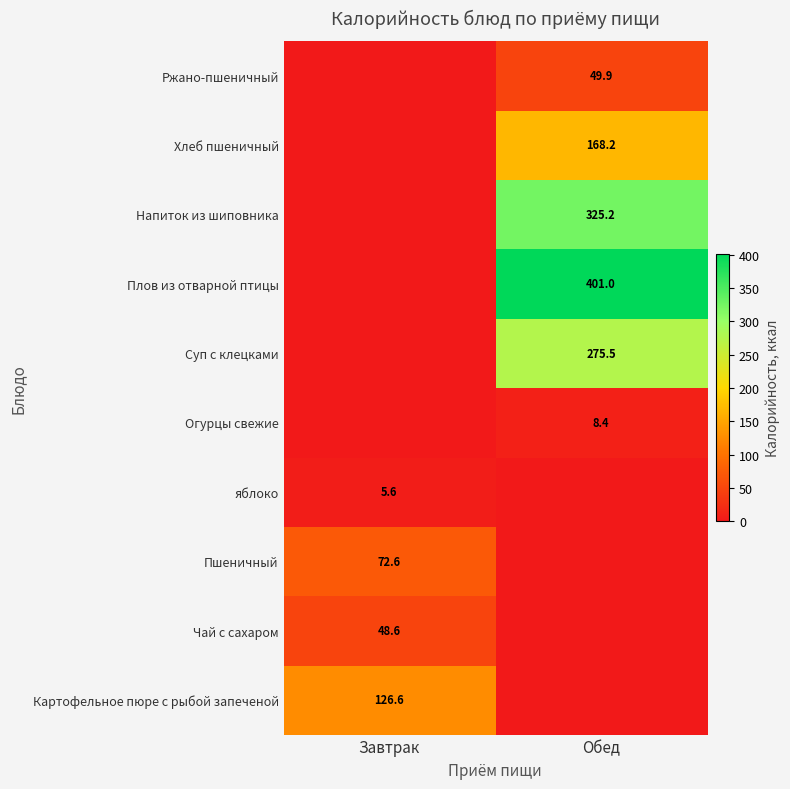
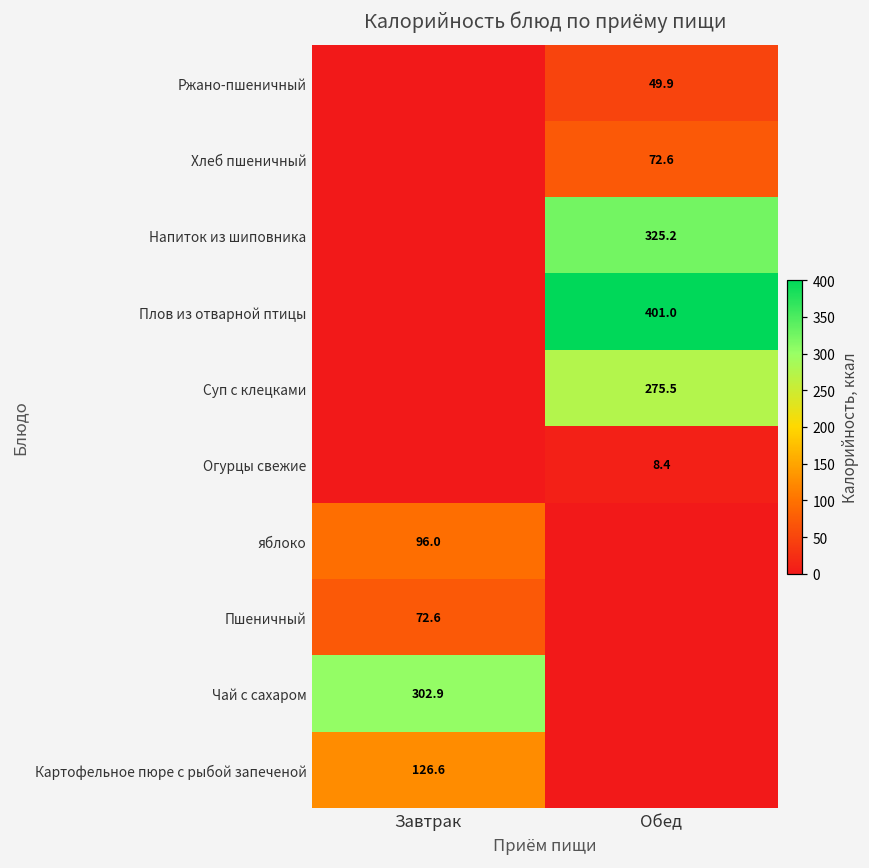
Хлеб пшеничный, Обед: 168.2 -> 72.6
яблоко, Завтрак: 5.6 -> 96.0
Чай с сахаром, Завтрак: 48.6 -> 302.9
